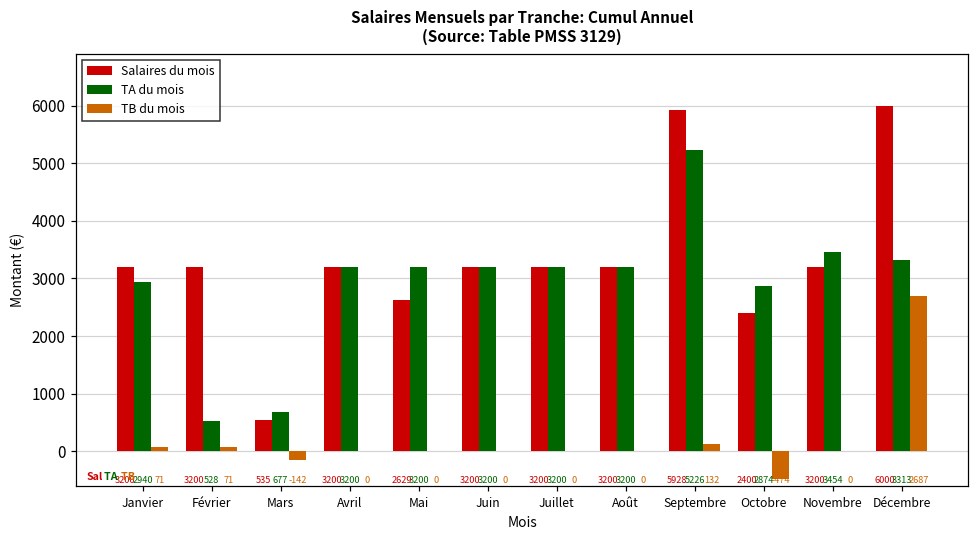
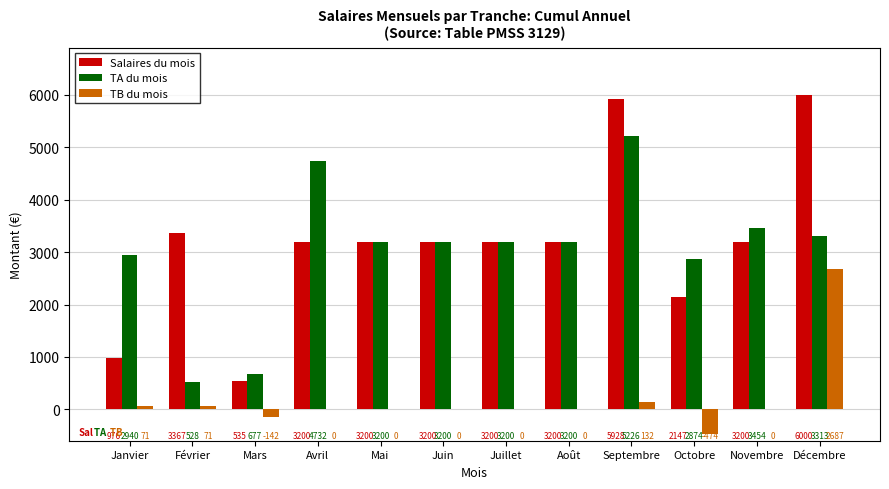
Salaires du mois, Janvier: 3200 -> 976
Salaires du mois, Février: 3200 -> 3367
TA du mois, Avril: 3200 -> 4732
Salaires du mois, Mai: 2629 -> 3200
Salaires du mois, Octobre: 2400 -> 2147
